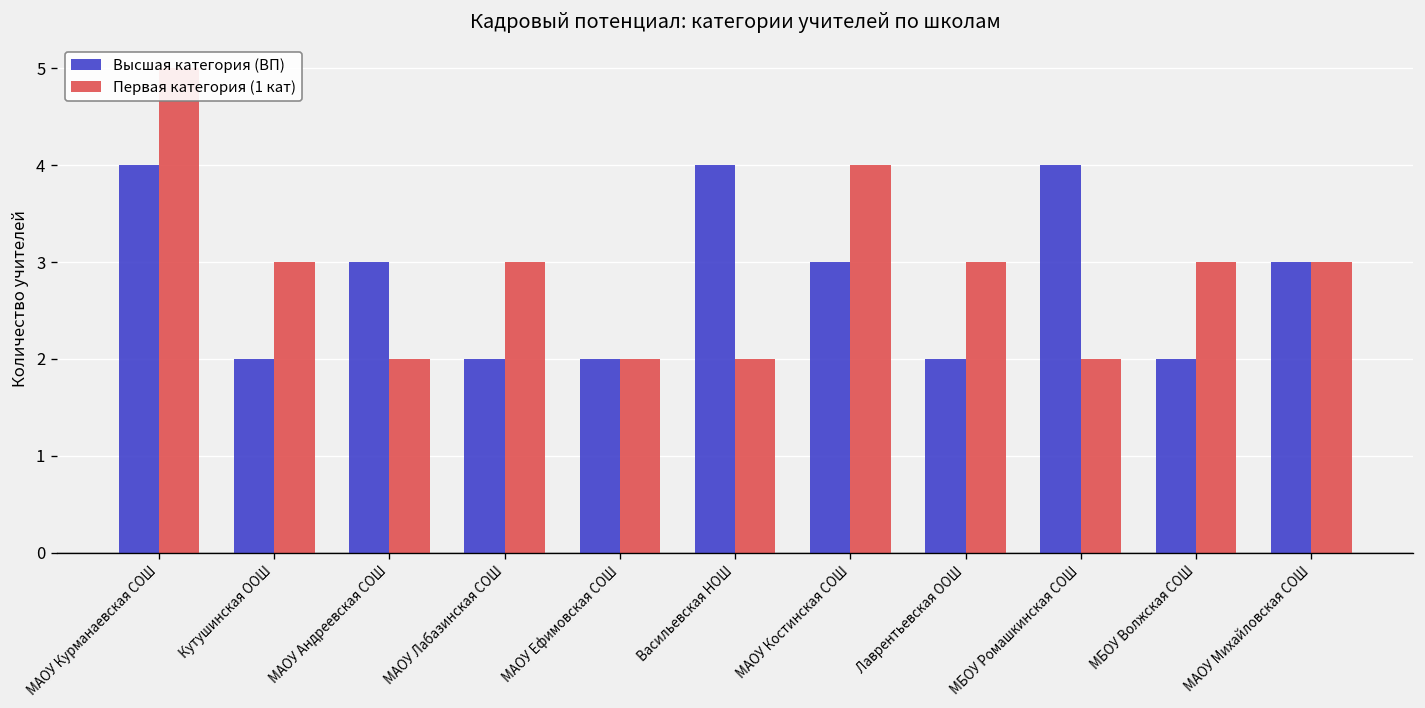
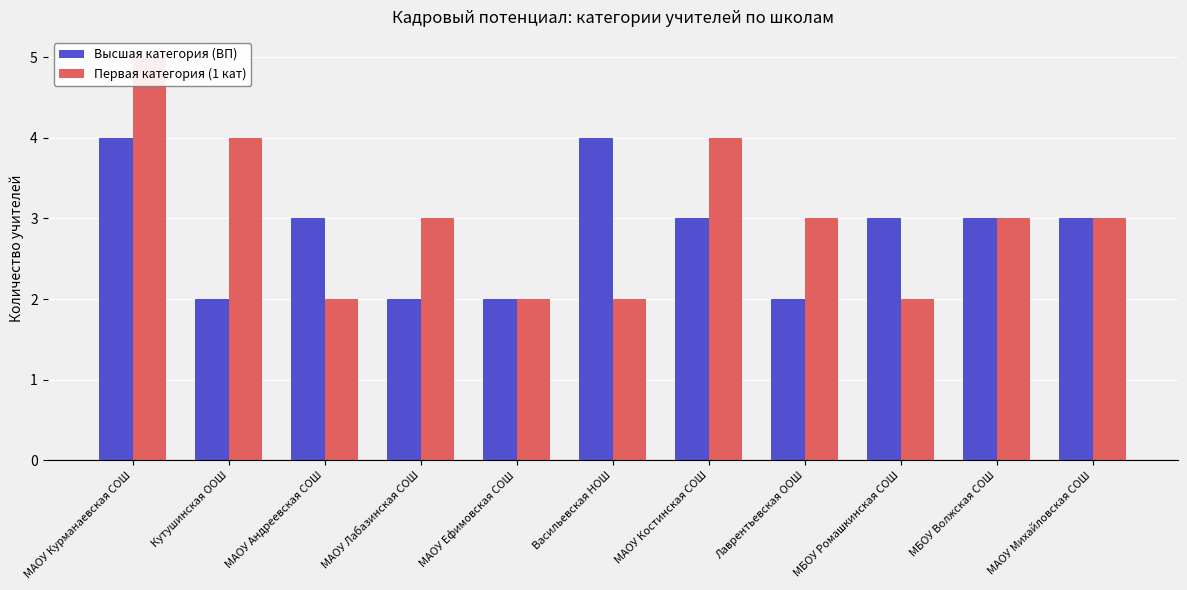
Первая категория (1 кат), Кутушинская ООШ: 3 -> 4
Высшая категория (ВП), МБОУ Ромашкинская СОШ: 4 -> 3
Высшая категория (ВП), МБОУ Волжская СОШ: 2 -> 3
